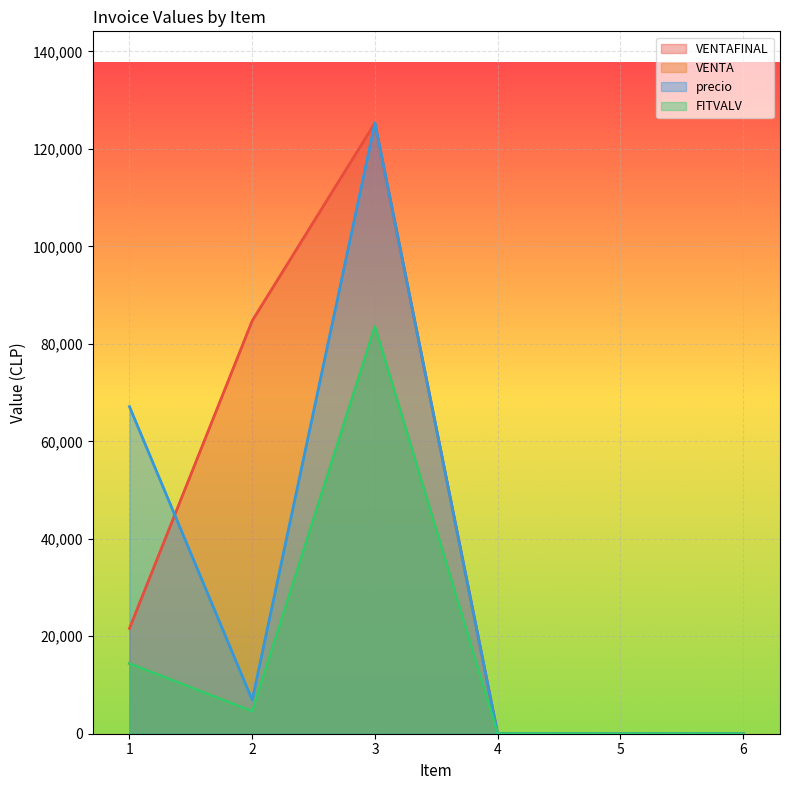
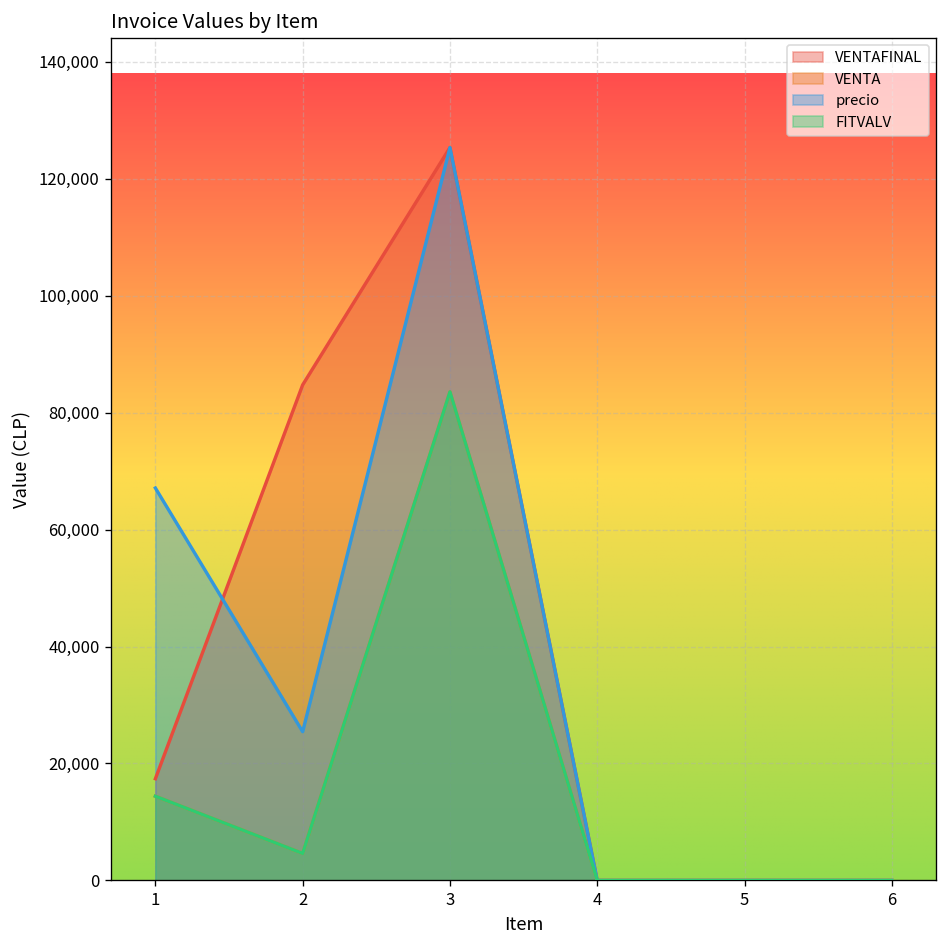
VENTAFINAL, 1: 22,000 -> 17,000
precio, 2: 7,000 -> 25,000
